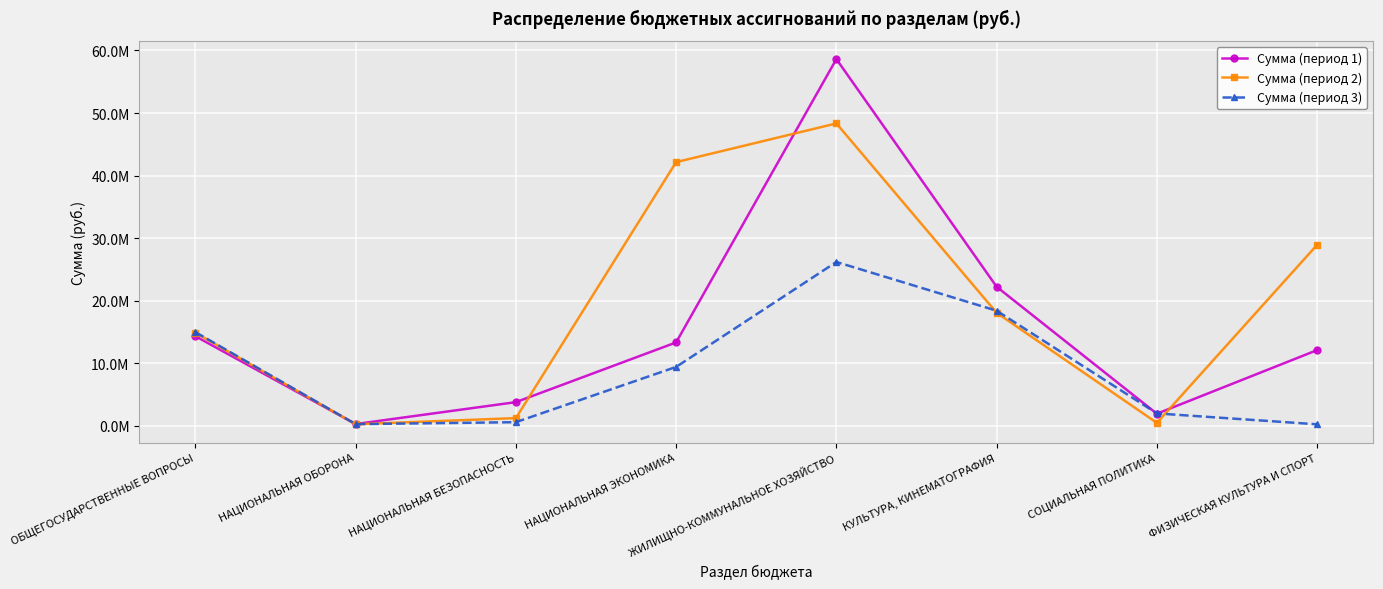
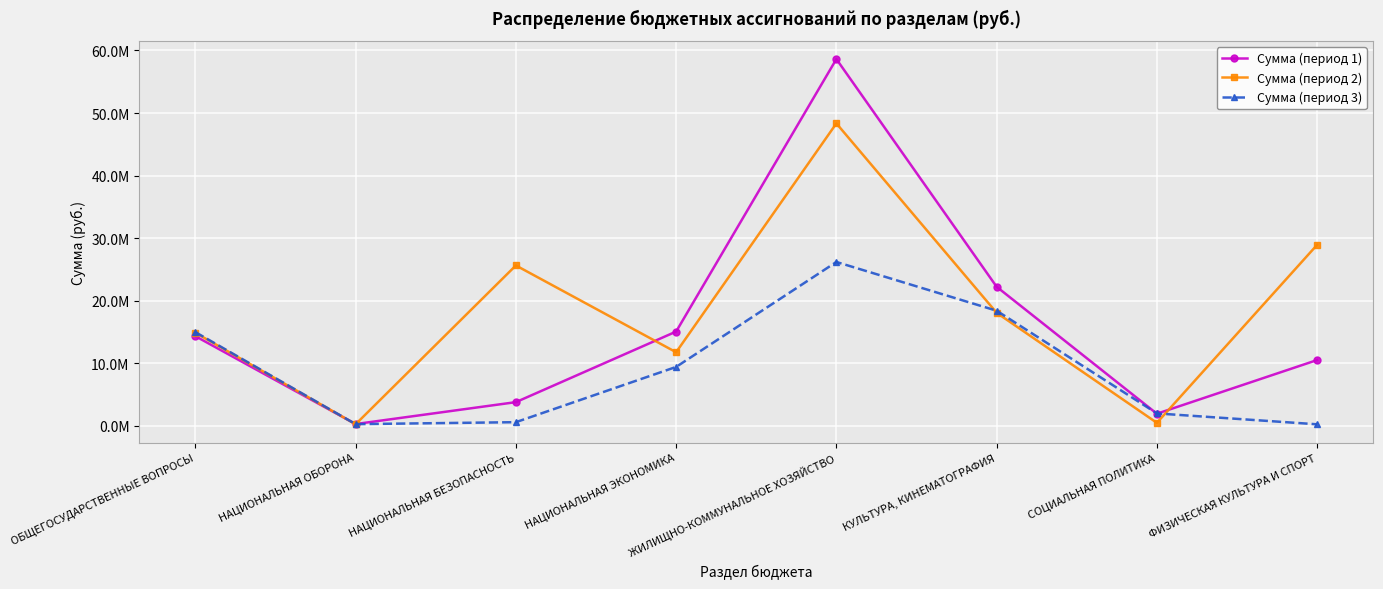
Сумма (период 2), НАЦИОНАЛЬНАЯ БЕЗОПАСНОСТЬ: 1000000 -> 26000000
Сумма (период 1), НАЦИОНАЛЬНАЯ ЭКОНОМИКА: 13000000 -> 15000000
Сумма (период 2), НАЦИОНАЛЬНАЯ ЭКОНОМИКА: 42000000 -> 12000000
Сумма (период 1), ФИЗИЧЕСКАЯ КУЛЬТУРА И СПОРТ: 12000000 -> 11000000
